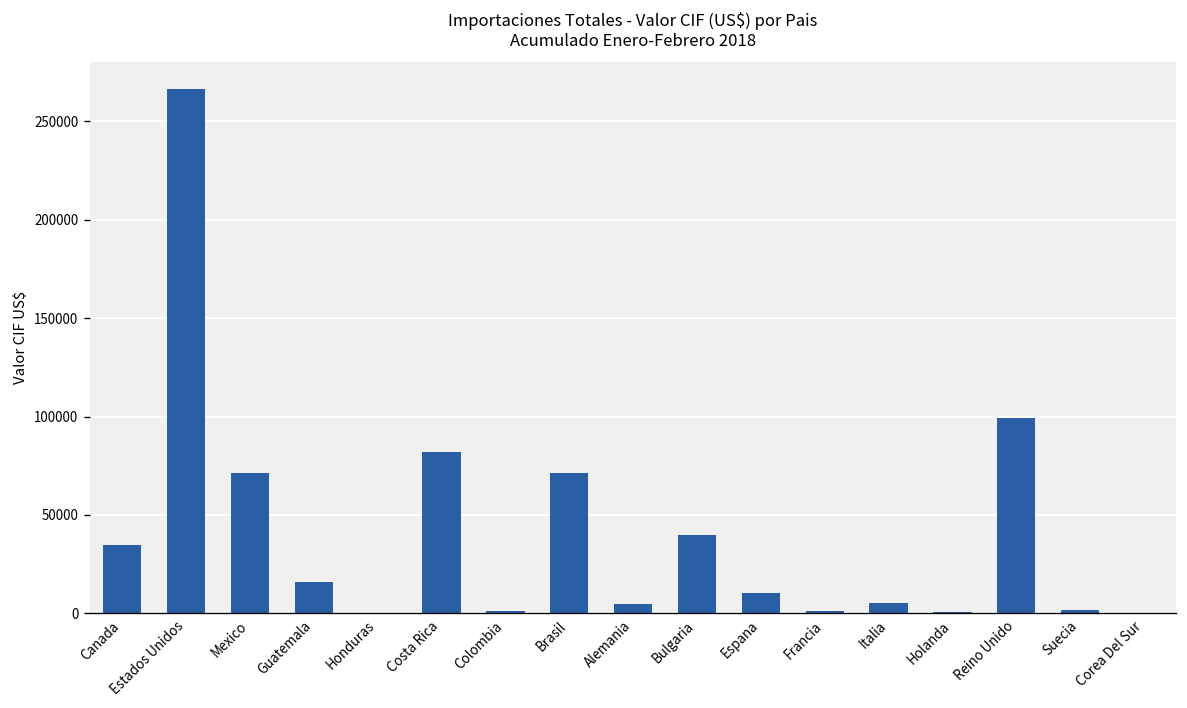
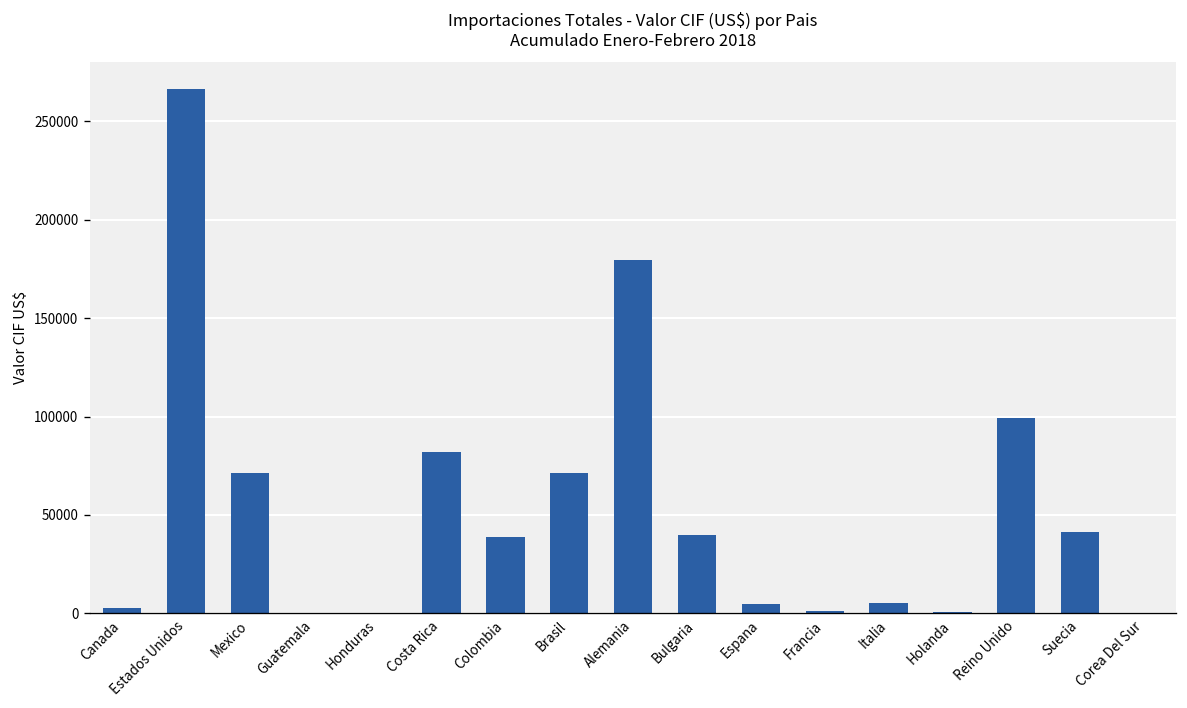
Canada: 35000 -> 3000
Guatemala: 16000 -> 0
Colombia: 1000 -> 39000
Alemania: 5000 -> 180000
Espana: 10000 -> 5000
Suecia: 2000 -> 41000
